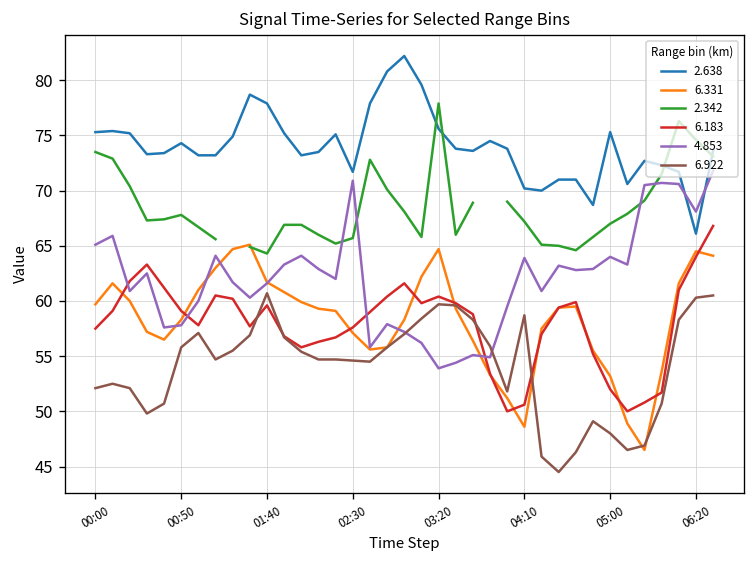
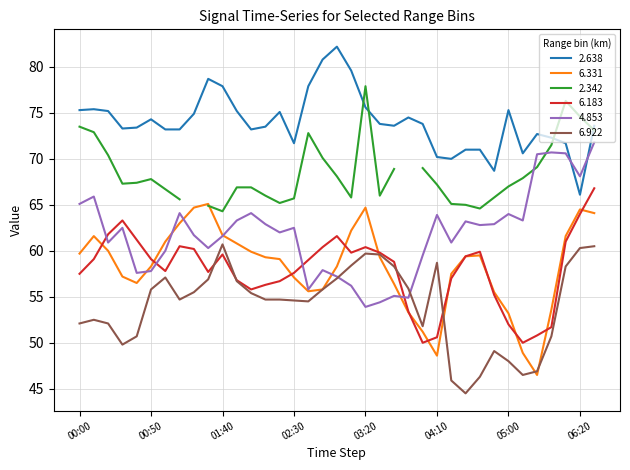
4.853, 02:30: 71 -> 63
